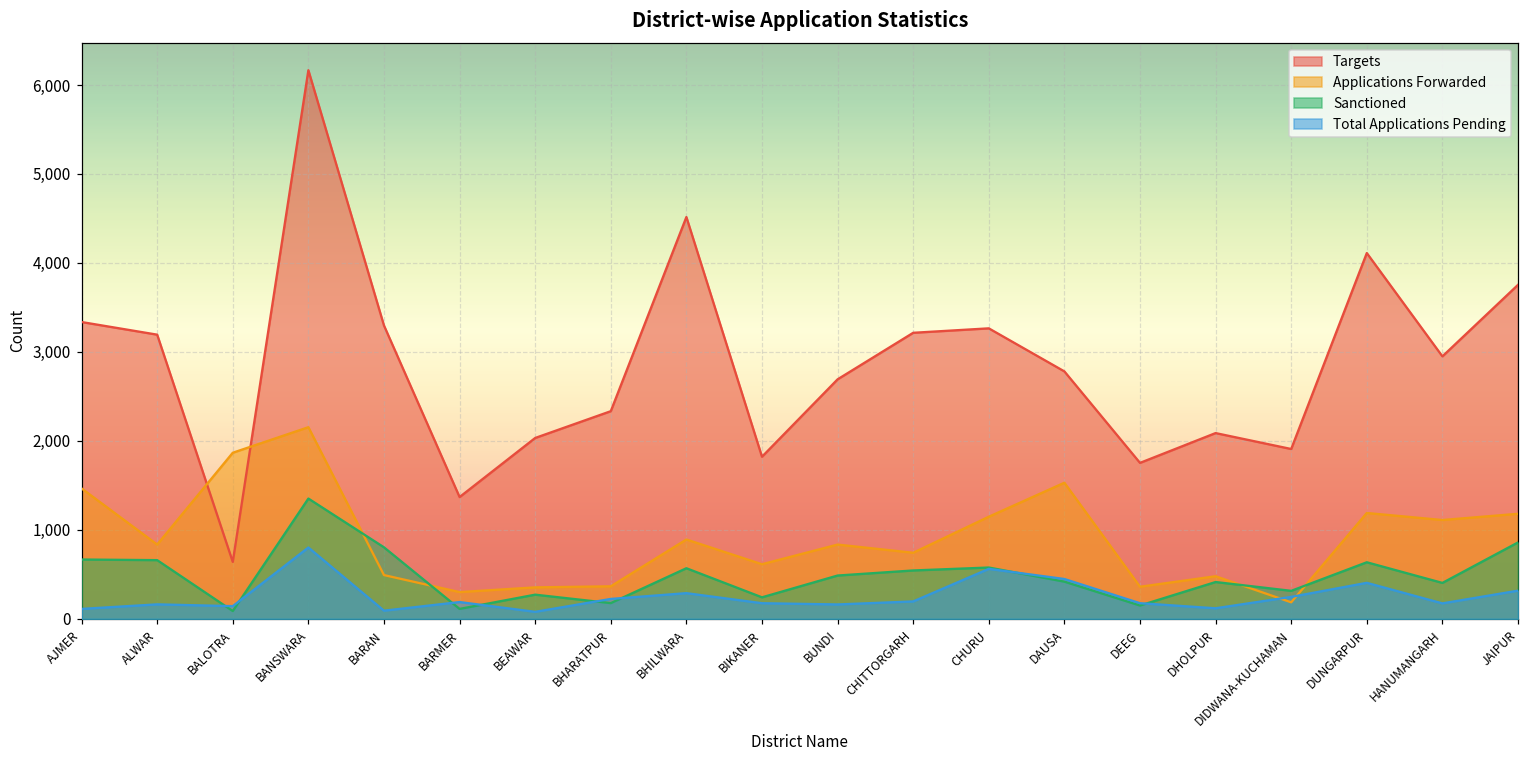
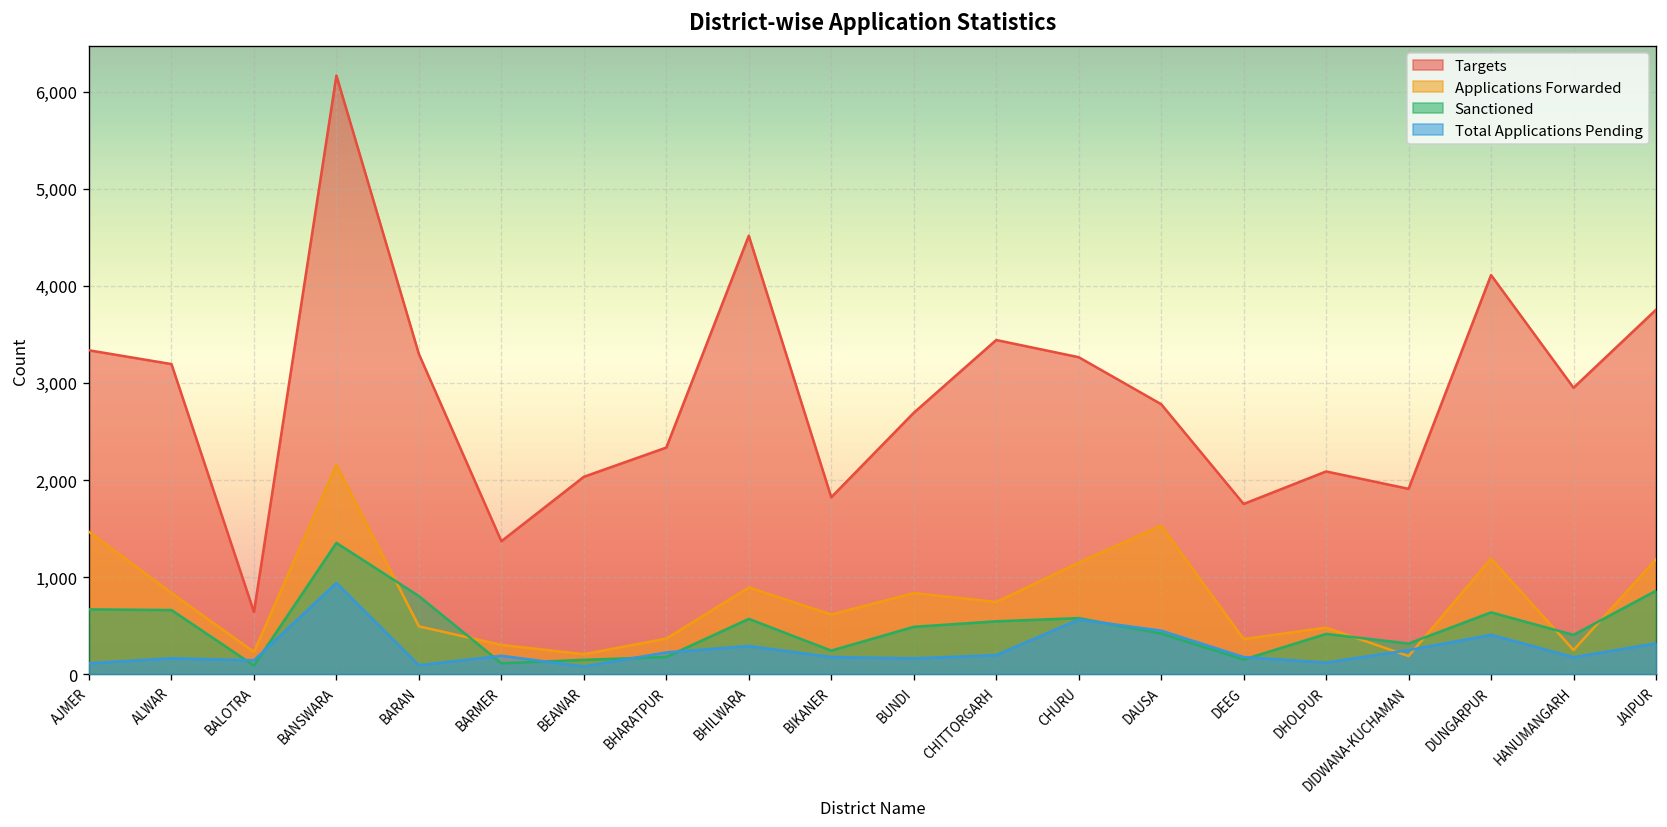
Applications Forwarded, BALOTRA: 1,900 -> 200
Total Applications Pending, BANSWARA: 800 -> 900
Applications Forwarded, BEAWAR: 400 -> 200
Sanctioned, BEAWAR: 300 -> 100
Targets, CHITTORGARH: 3,200 -> 3,400
Applications Forwarded, HANUMANGARH: 1,100 -> 200
